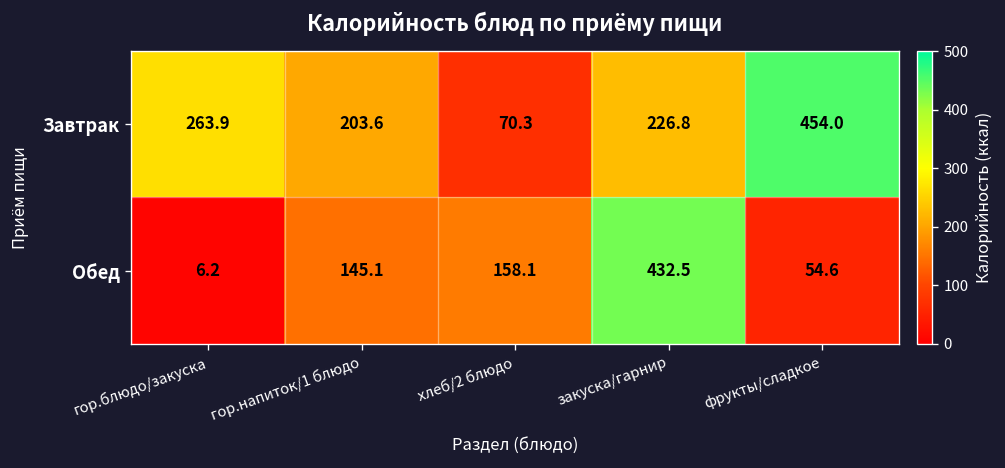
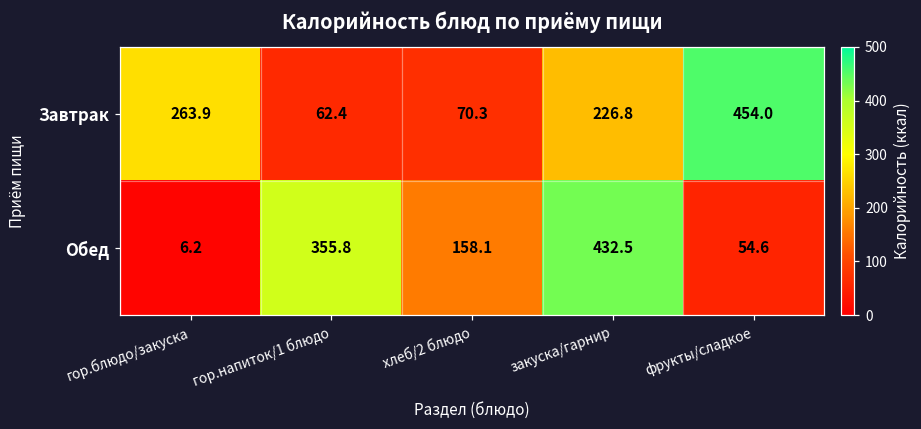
Завтрак, гор.напиток/1 блюдо: 203.6 -> 62.4
Обед, гор.напиток/1 блюдо: 145.1 -> 355.8
